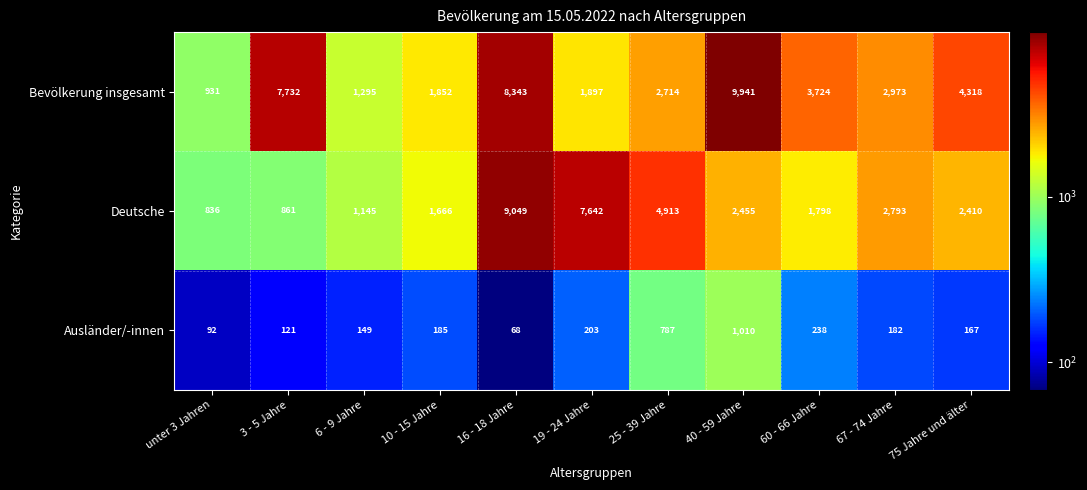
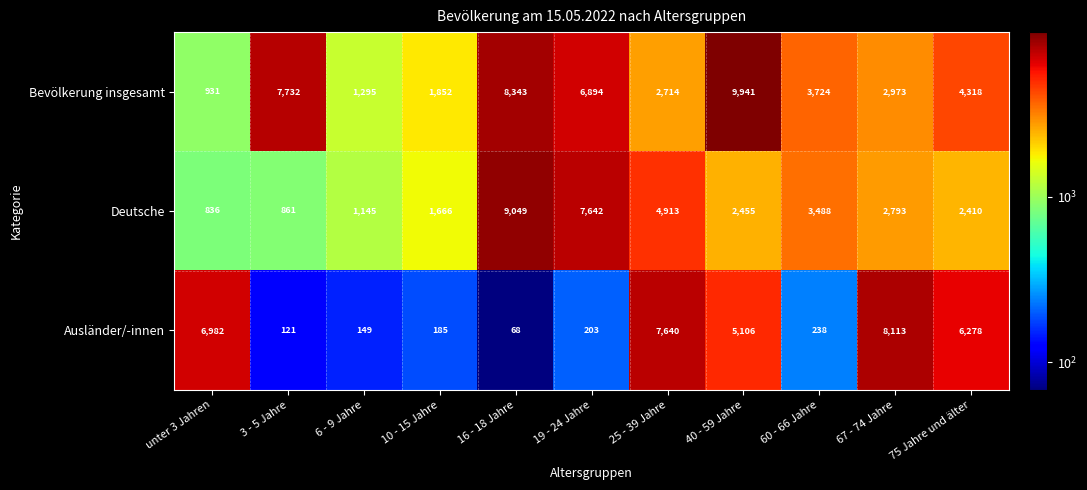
Bevölkerung insgesamt, 19 - 24 Jahre: 1,897 -> 6,894
Deutsche, 60 - 66 Jahre: 1,798 -> 3,488
Ausländer/-innen, unter 3 Jahren: 92 -> 6,982
Ausländer/-innen, 25 - 39 Jahre: 787 -> 7,640
Ausländer/-innen, 40 - 59 Jahre: 1,010 -> 5,106
Ausländer/-innen, 67 - 74 Jahre: 182 -> 8,113
Ausländer/-innen, 75 Jahre und älter: 167 -> 6,278
